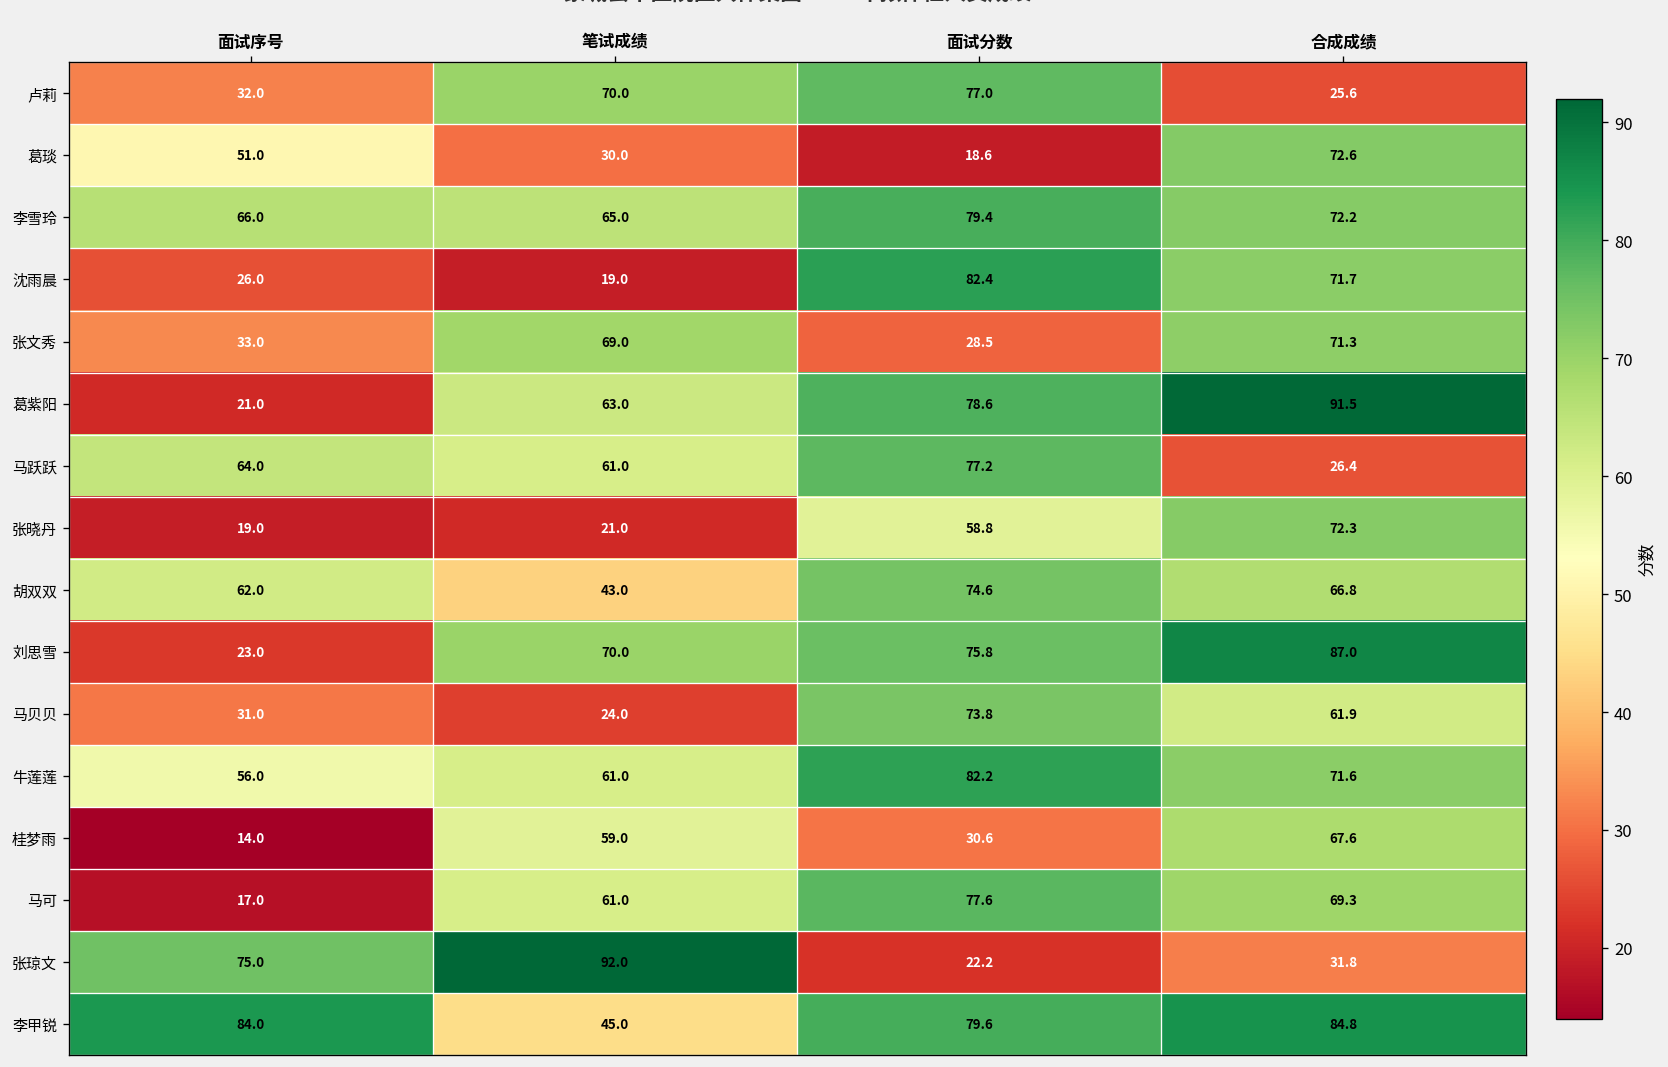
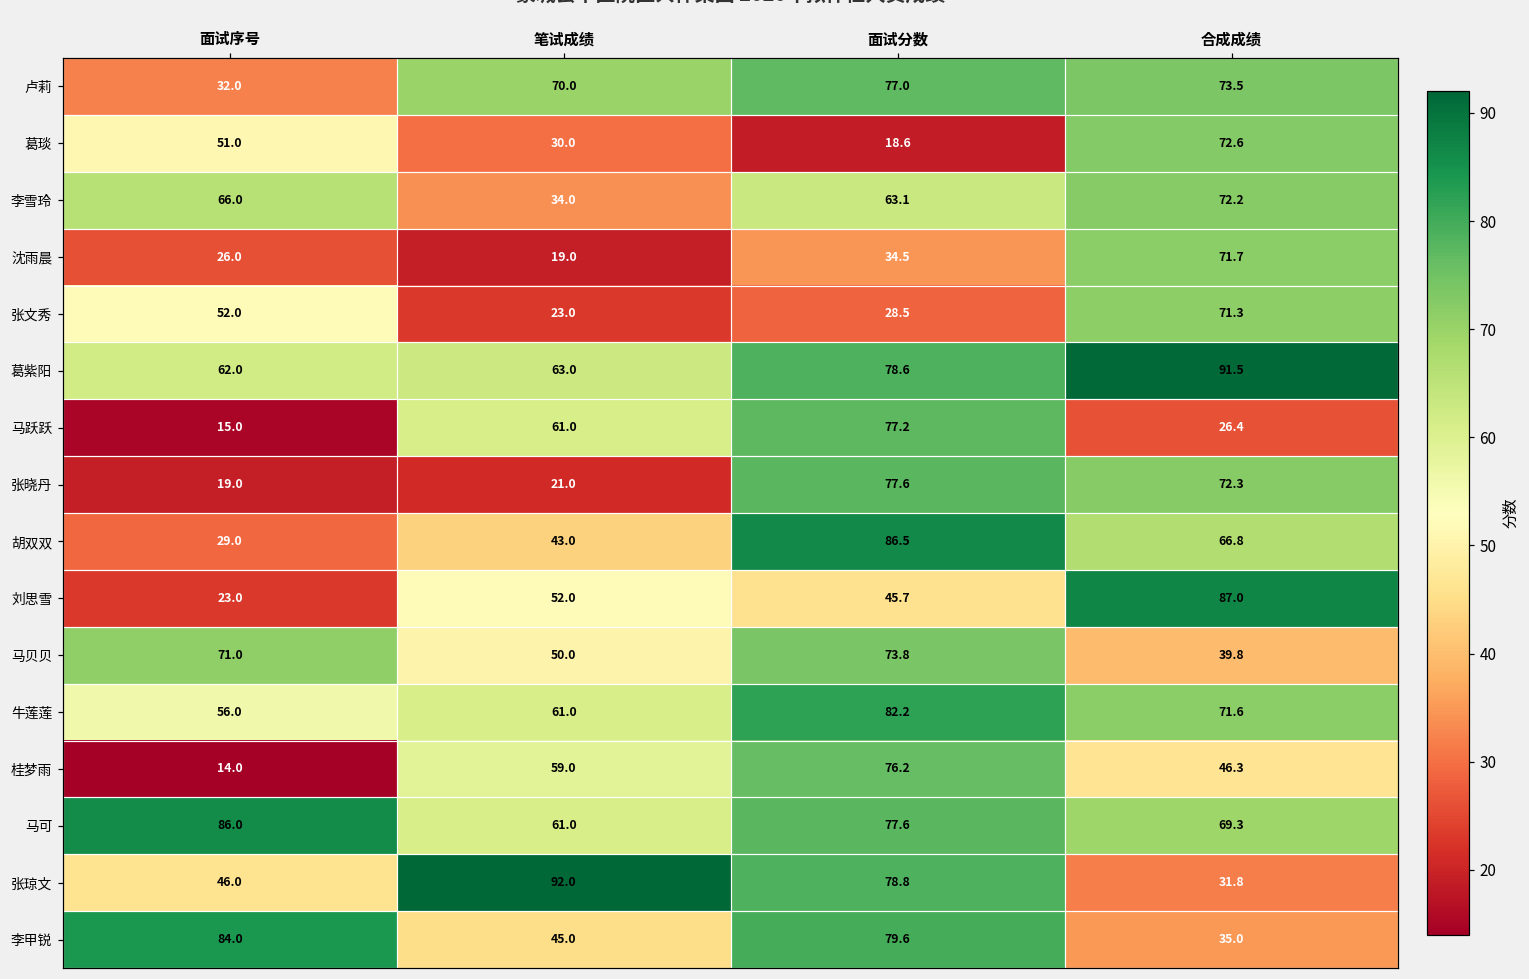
卢莉, 合成成绩: 25.6 -> 73.5
李雪玲, 笔试成绩: 65.0 -> 34.0
李雪玲, 面试分数: 79.4 -> 63.1
沈雨晨, 面试分数: 82.4 -> 34.5
张文秀, 面试序号: 33.0 -> 52.0
张文秀, 笔试成绩: 69.0 -> 23.0
葛紫阳, 面试序号: 21.0 -> 62.0
马跃跃, 面试序号: 64.0 -> 15.0
张晓丹, 面试分数: 58.8 -> 77.6
胡双双, 面试序号: 62.0 -> 29.0
胡双双, 面试分数: 74.6 -> 86.5
刘思雪, 笔试成绩: 70.0 -> 52.0
刘思雪, 面试分数: 75.8 -> 45.7
马贝贝, 面试序号: 31.0 -> 71.0
马贝贝, 笔试成绩: 24.0 -> 50.0
马贝贝, 合成成绩: 61.9 -> 39.8
桂梦雨, 面试分数: 30.6 -> 76.2
桂梦雨, 合成成绩: 67.6 -> 46.3
马可, 面试序号: 17.0 -> 86.0
张琼文, 面试序号: 75.0 -> 46.0
张琼文, 面试分数: 22.2 -> 78.8
李甲锐, 合成成绩: 84.8 -> 35.0
